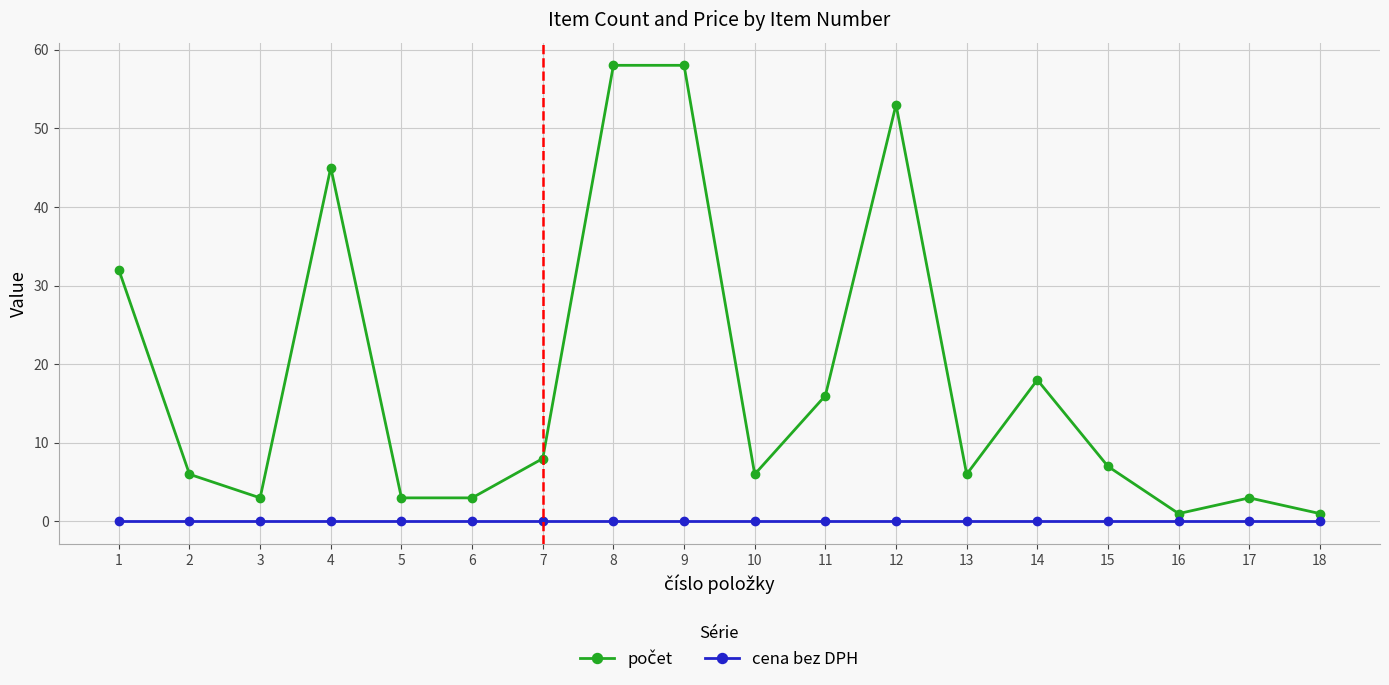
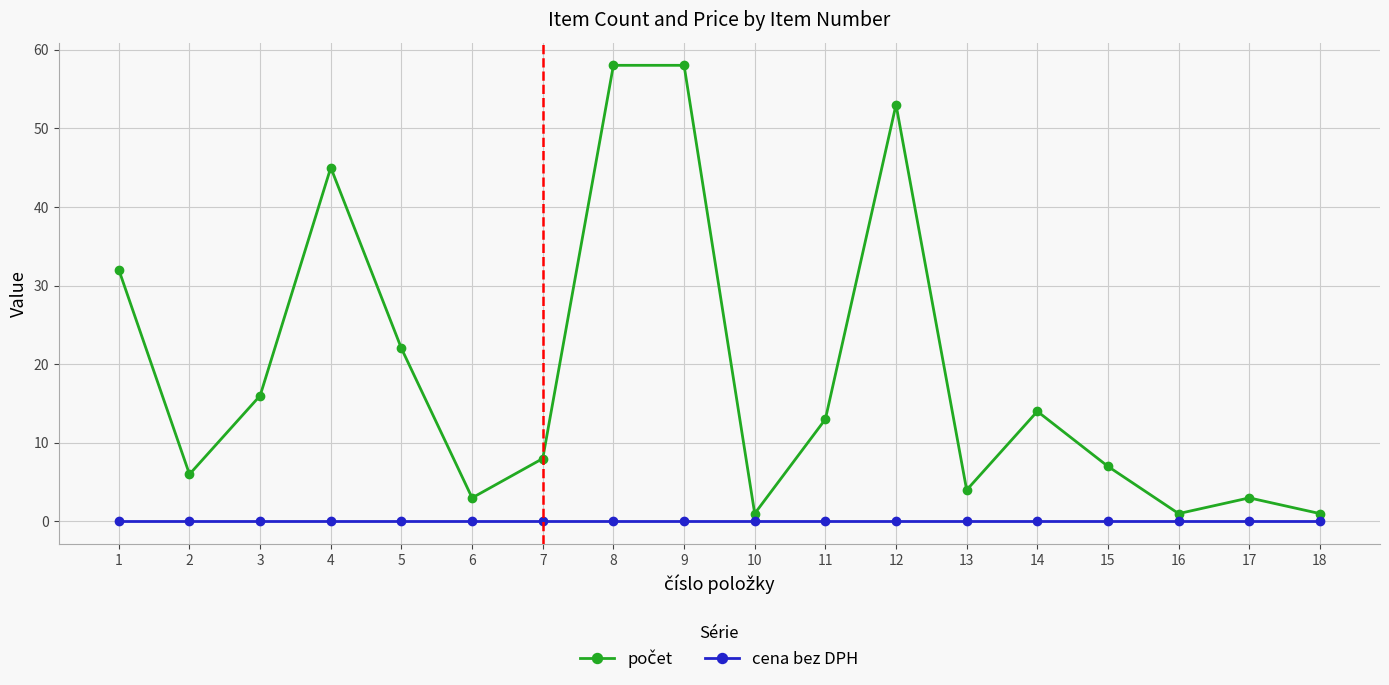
počet, 3: 3 -> 16
počet, 5: 3 -> 22
počet, 10: 6 -> 1
počet, 11: 16 -> 13
počet, 13: 6 -> 4
počet, 14: 18 -> 14
